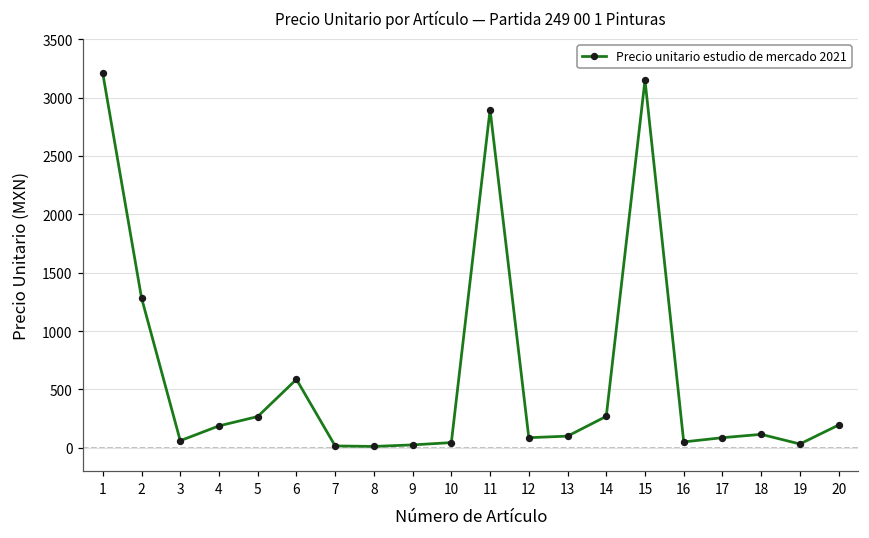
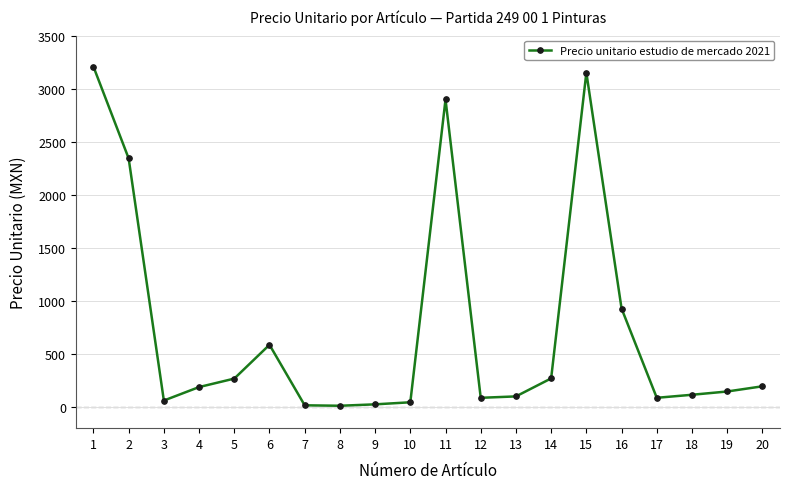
2: 1280 -> 2340
16: 50 -> 930
19: 30 -> 150
